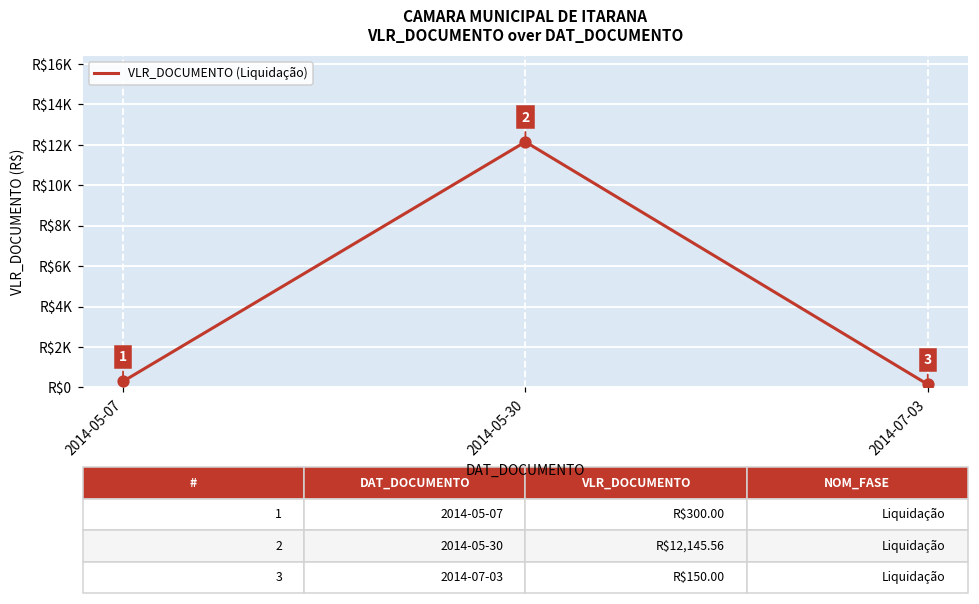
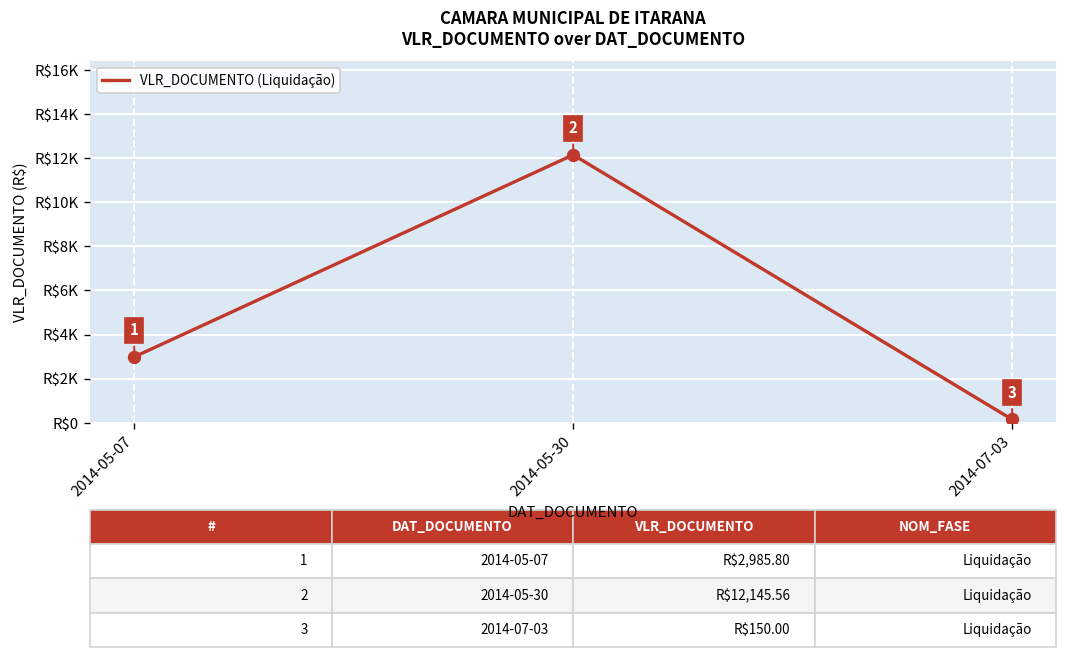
2014-05-07: $300.00 -> $2,985.80
